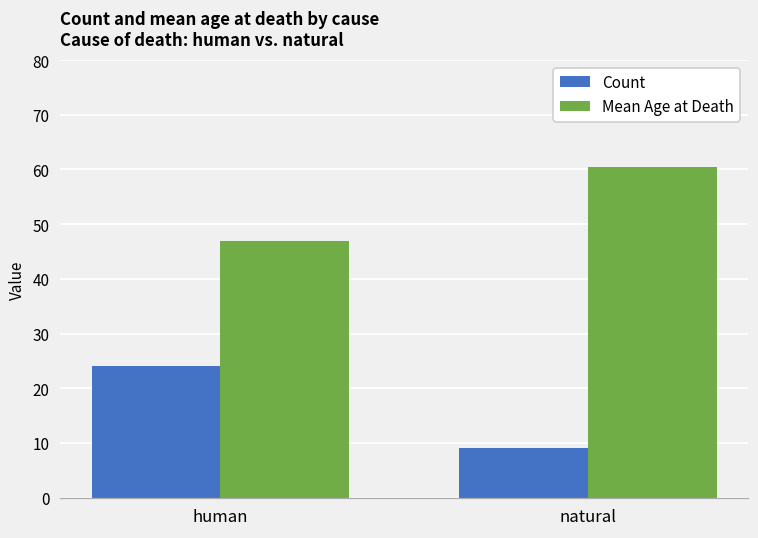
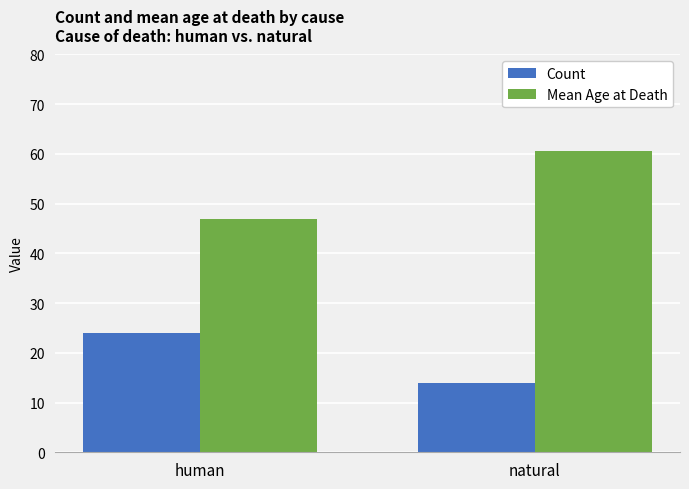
Count, natural: 9 -> 14
